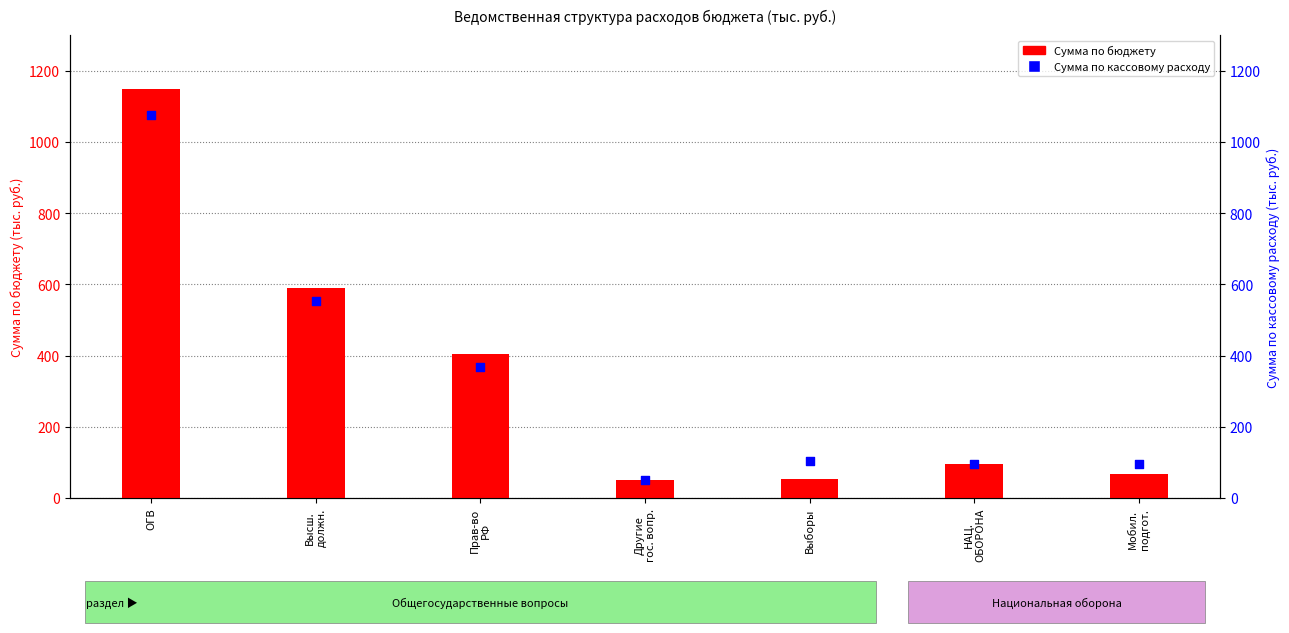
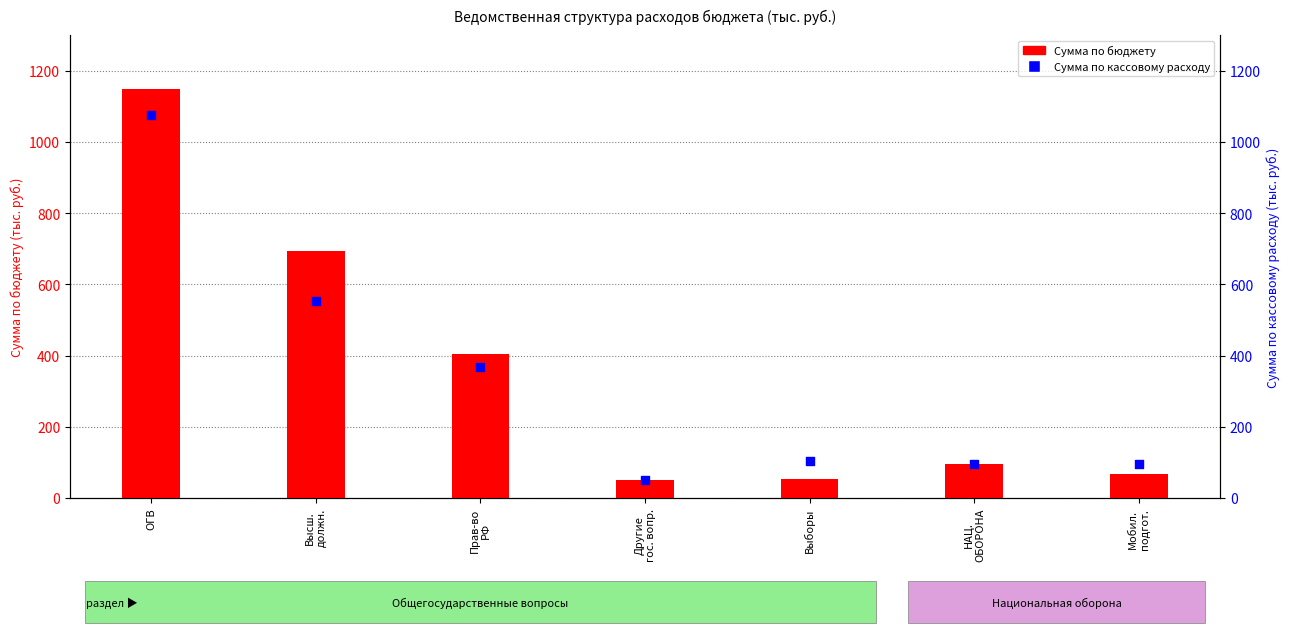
Сумма по бюджету, Высш. должн.: 590 -> 690
